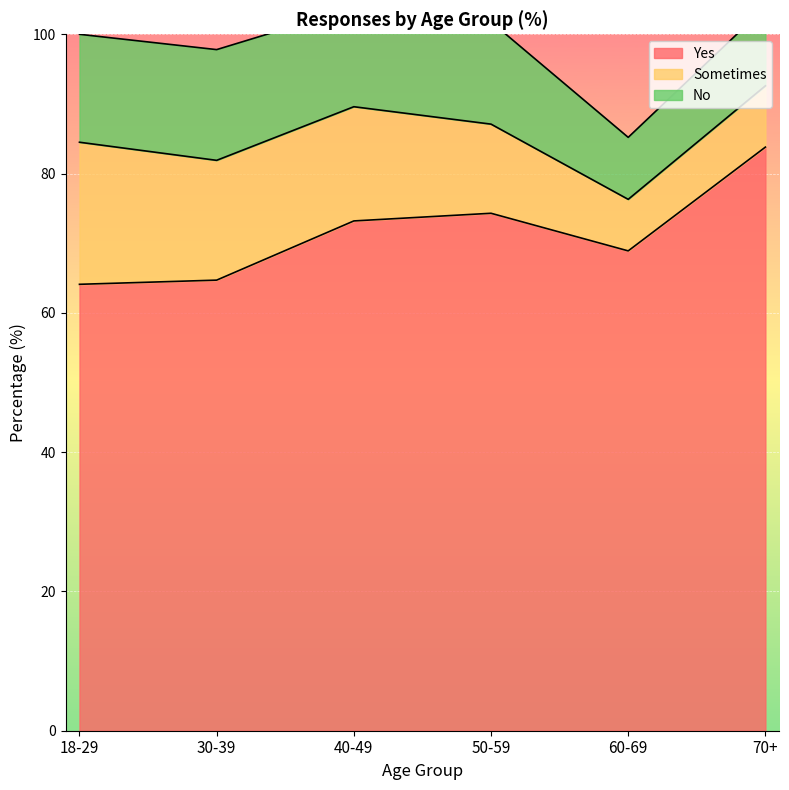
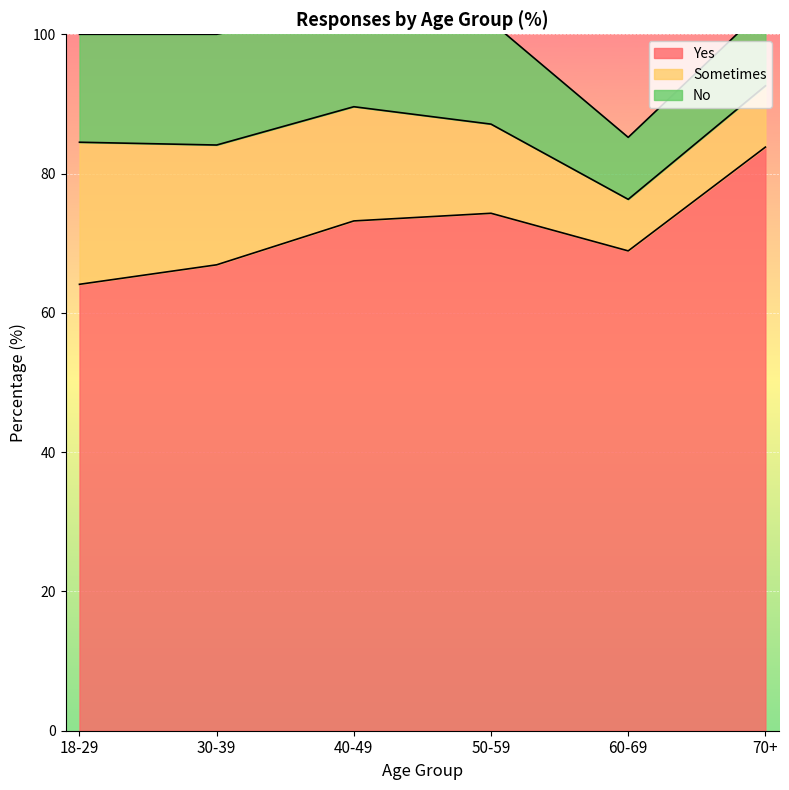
Yes, 30-39: 65 -> 67
